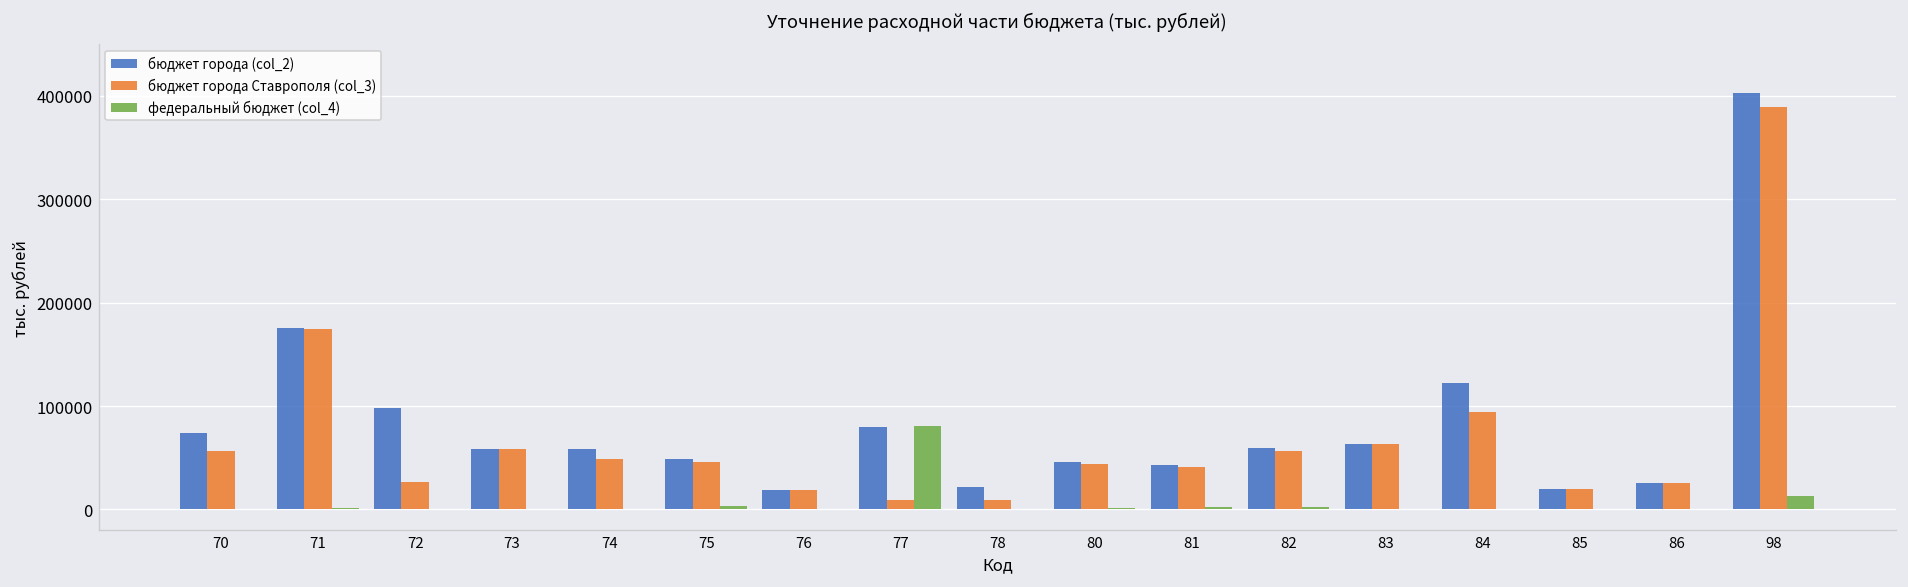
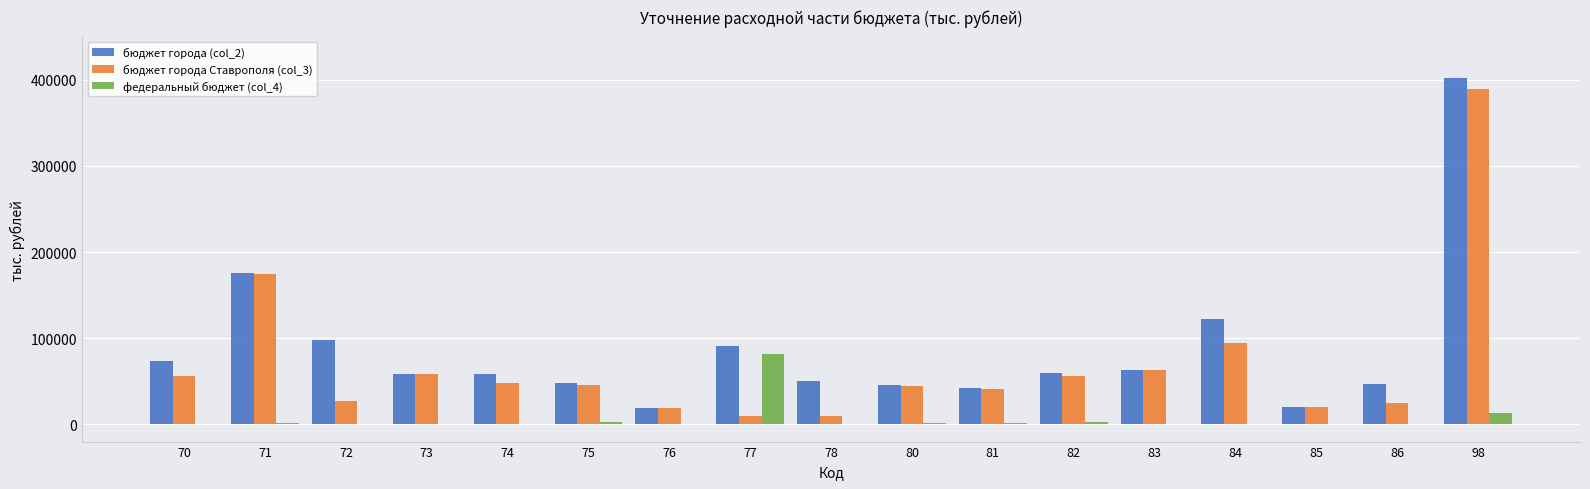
бюджет города (col_2), 77: 80000 -> 90000
бюджет города (col_2), 78: 20000 -> 50000
бюджет города (col_2), 86: 30000 -> 50000
